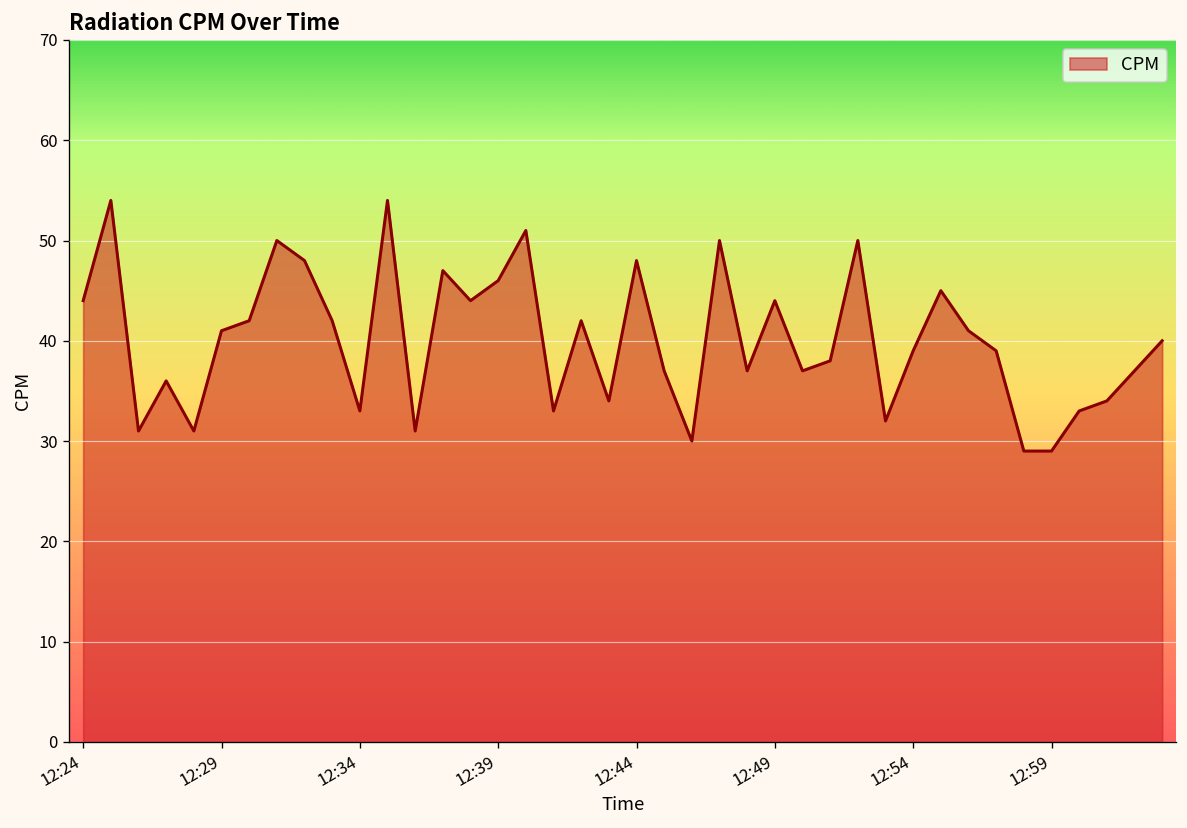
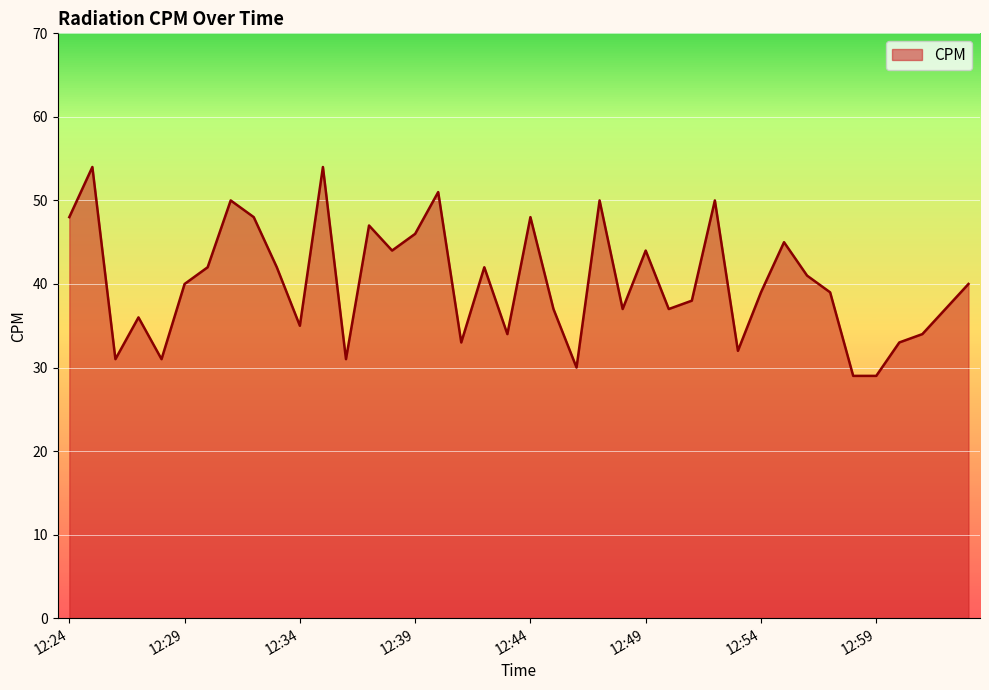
12:24: 44 -> 48
12:29: 41 -> 40
12:34: 33 -> 35
